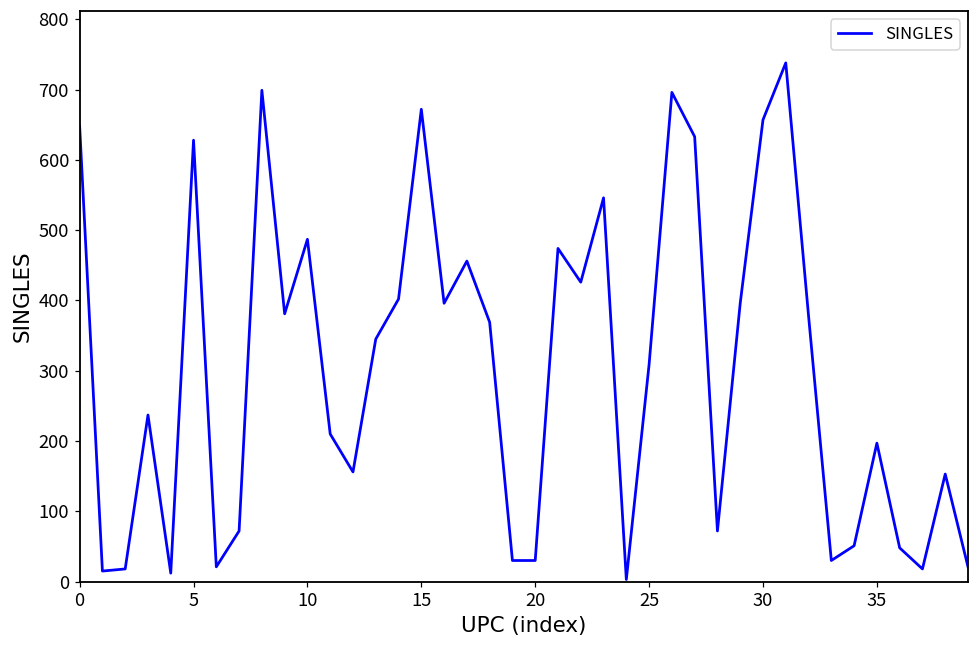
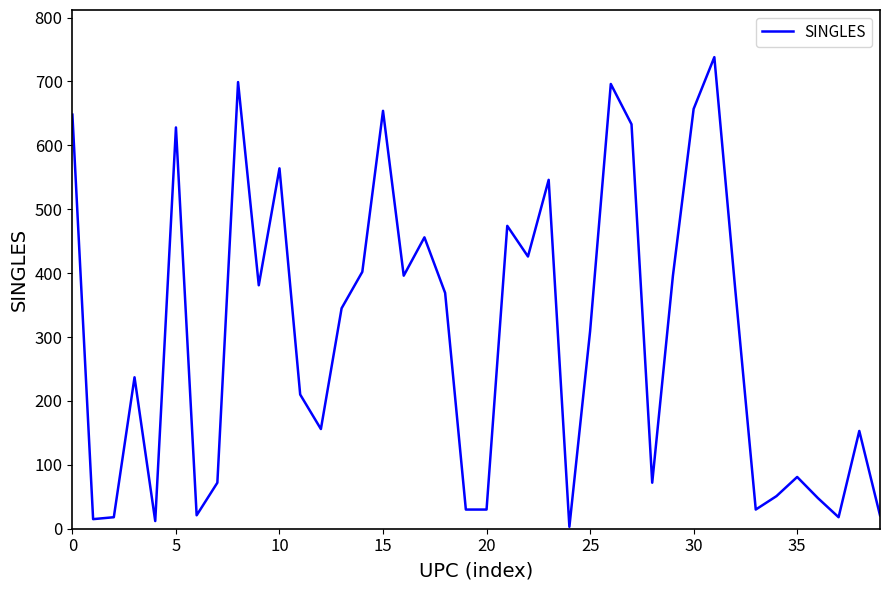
10: 490 -> 560
15: 670 -> 650
35: 200 -> 80
